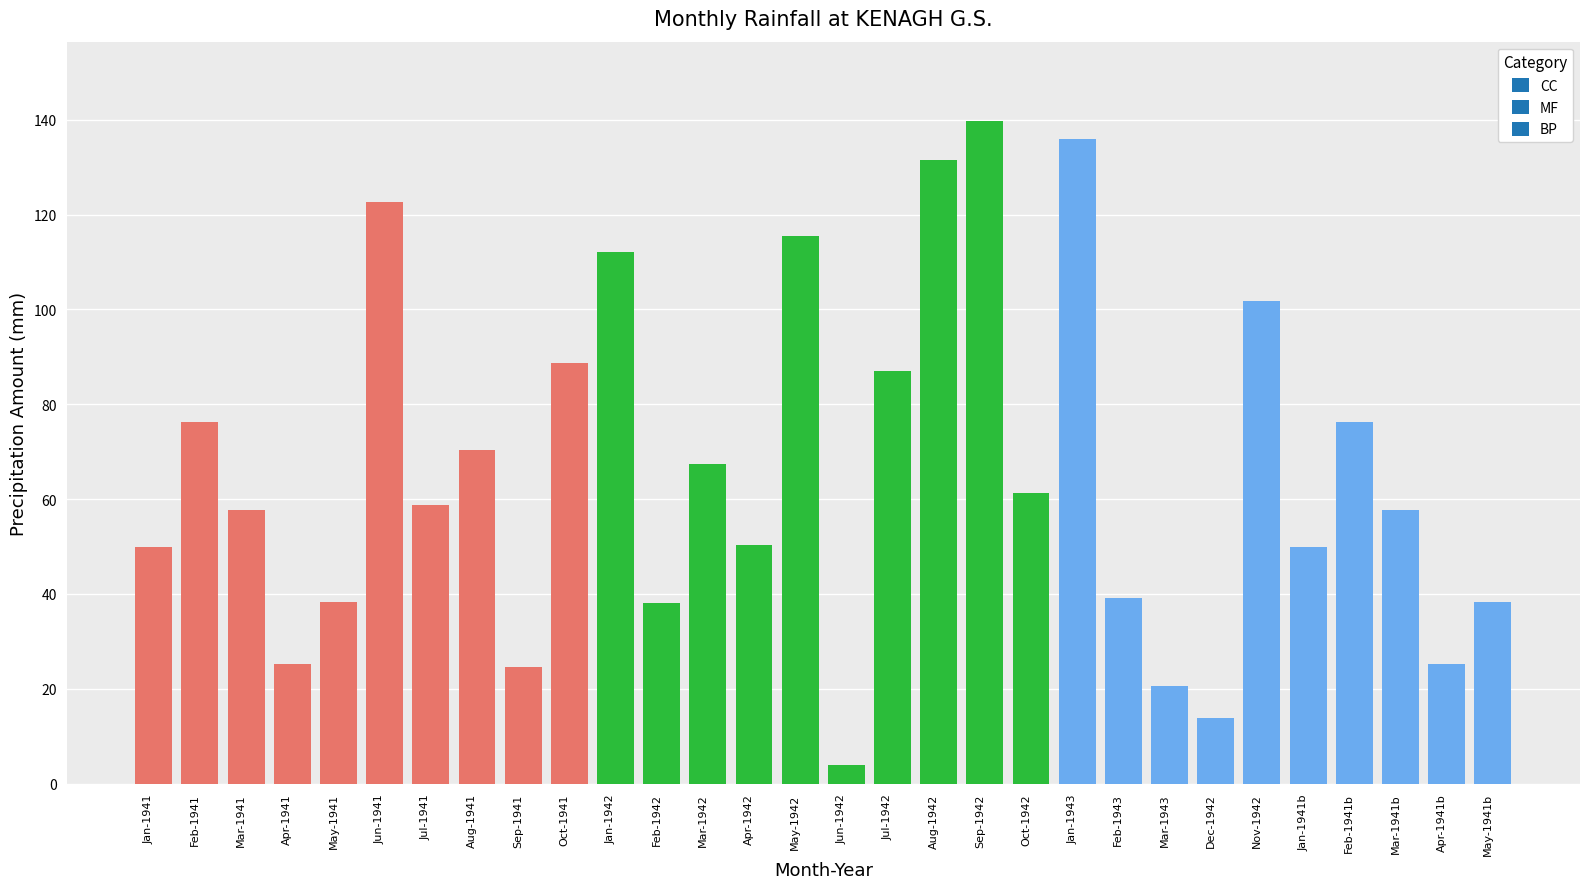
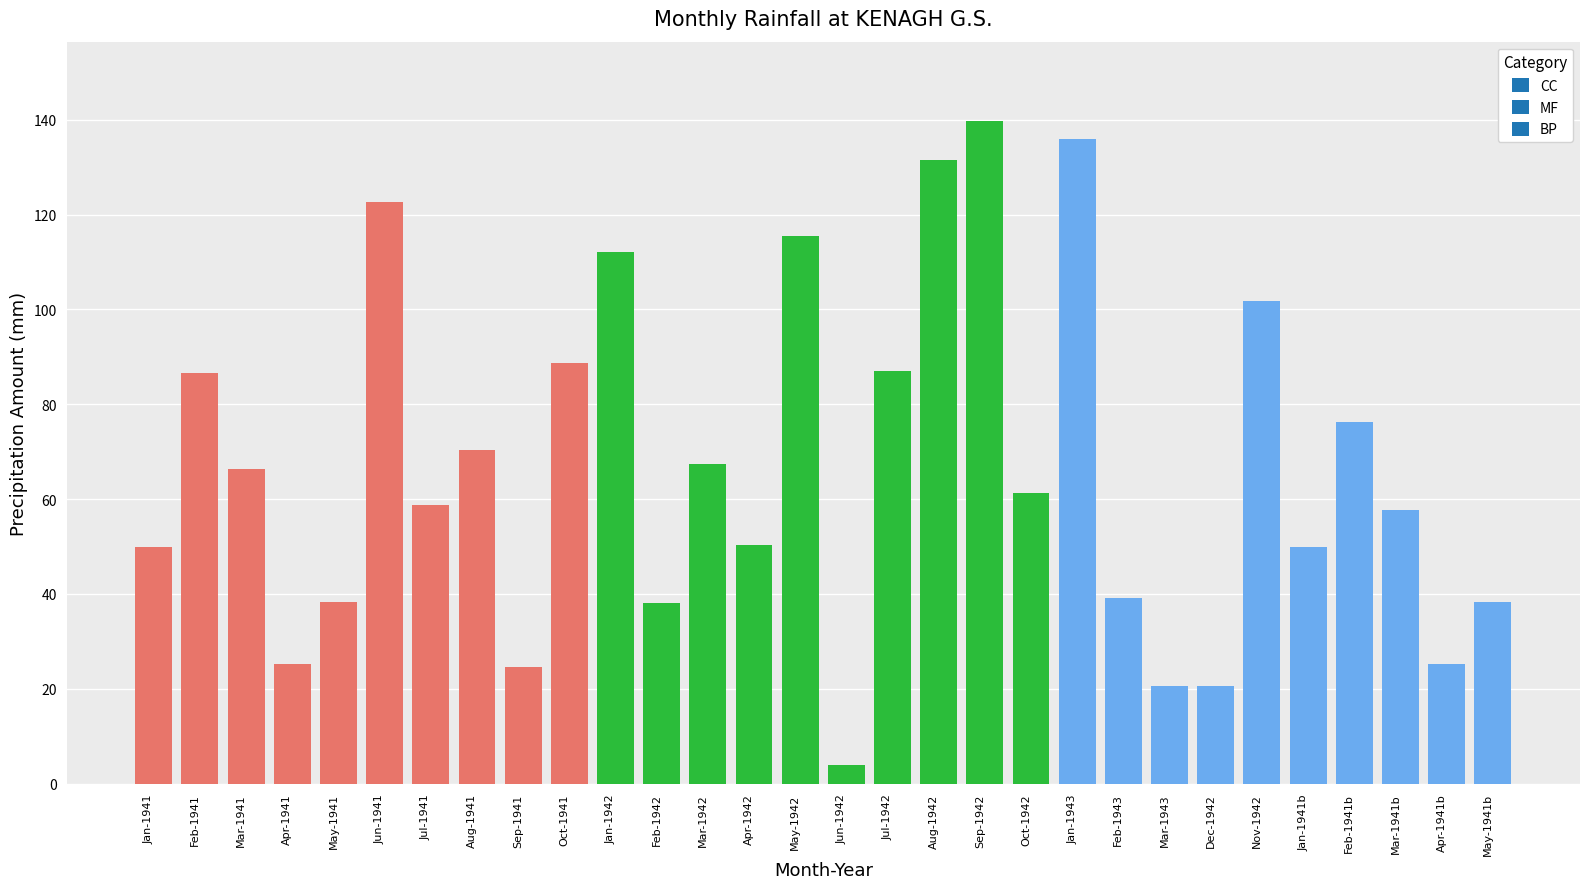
Feb-1941: 76 -> 87
Mar-1941: 58 -> 66
Dec-1942: 14 -> 21
